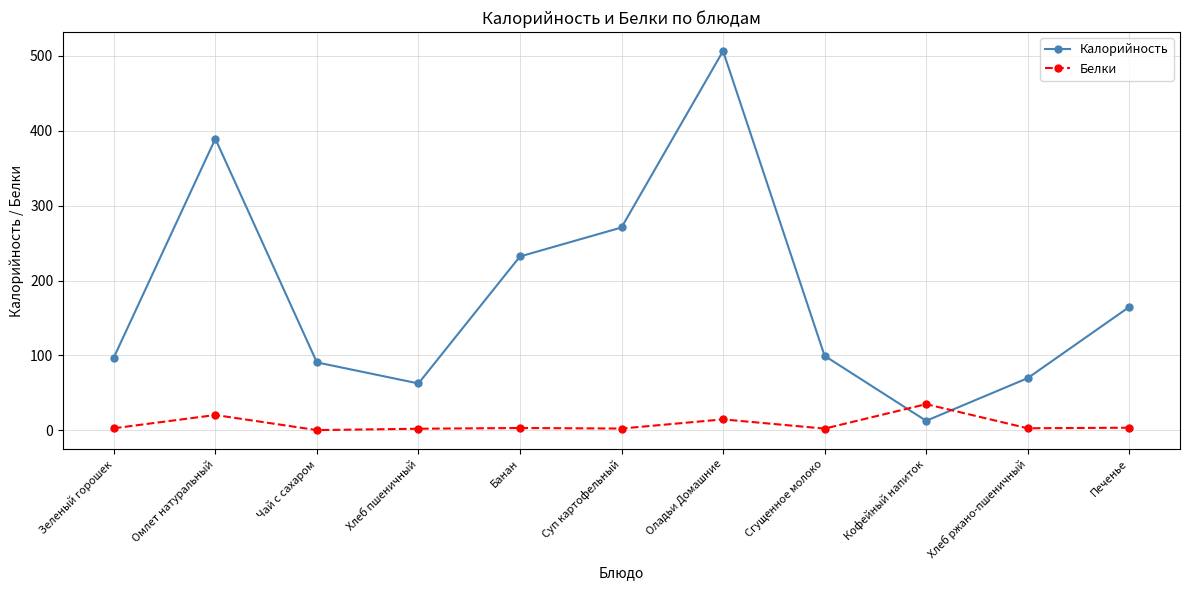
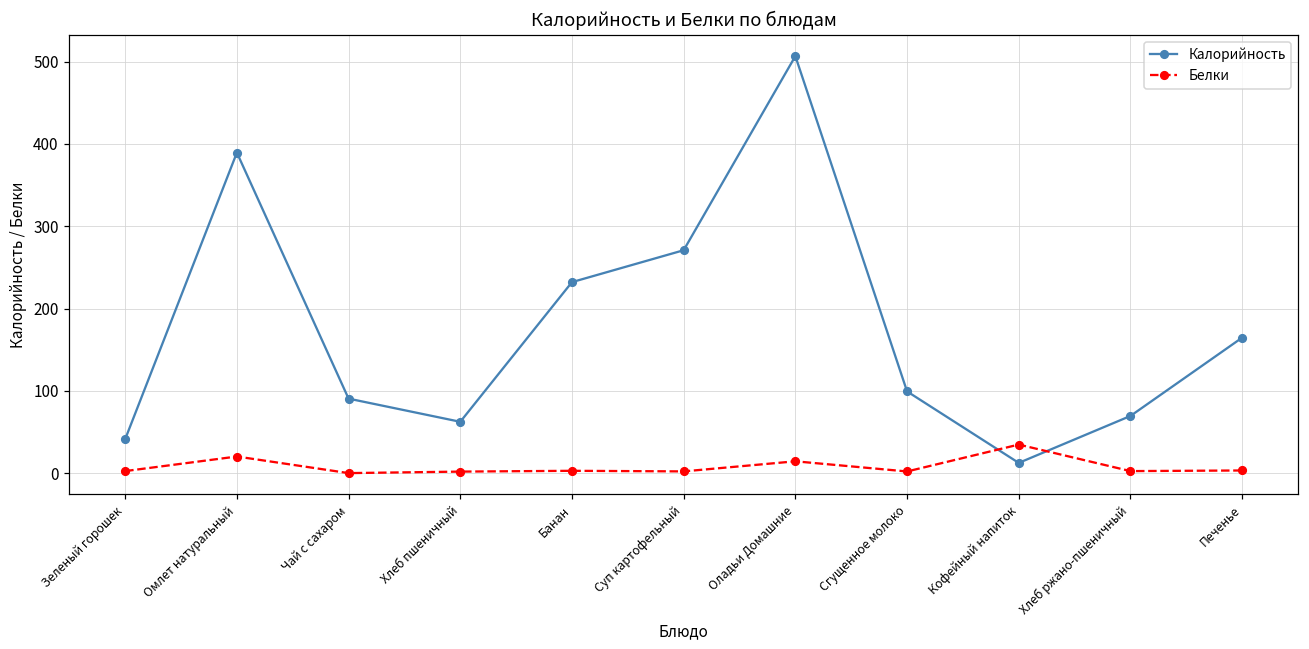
Калорийность, Зеленый горошек: 100 -> 40
